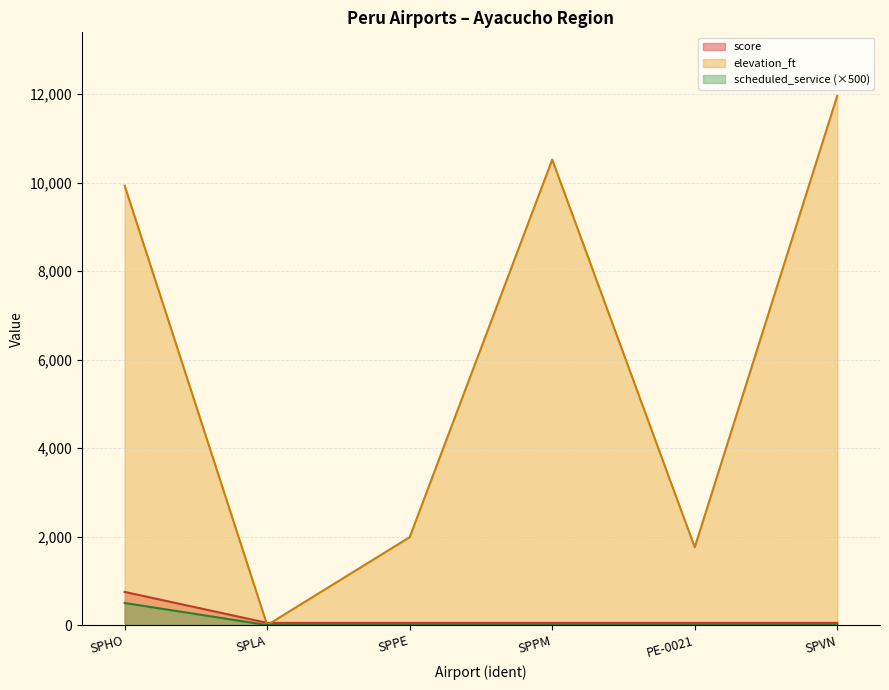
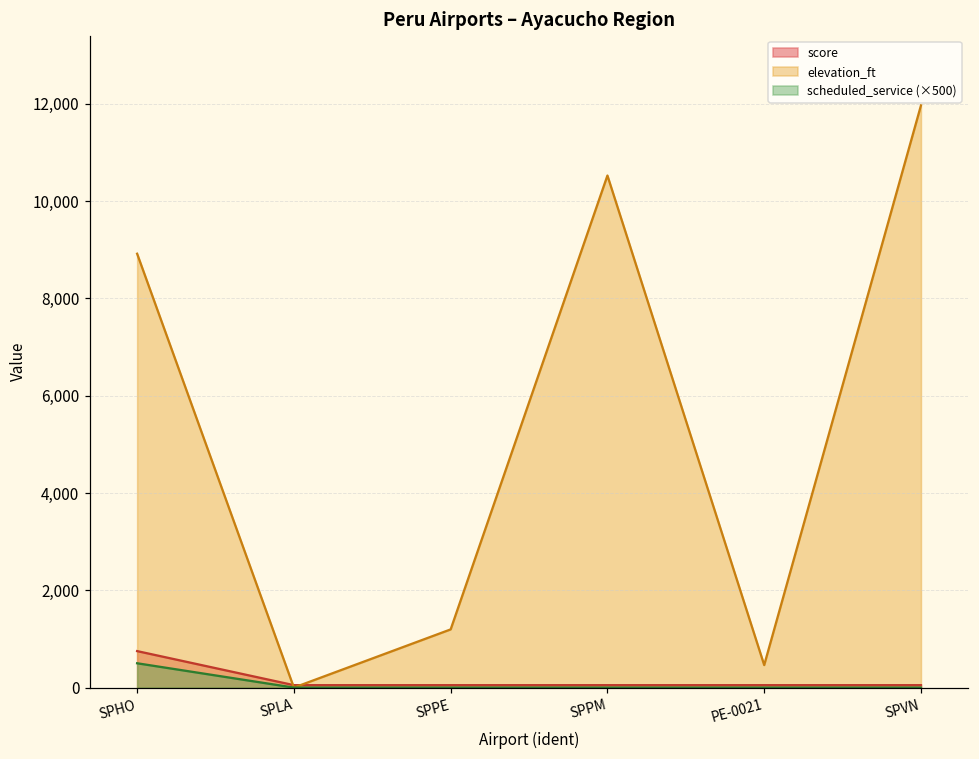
elevation_ft, SPHO: 9,900 -> 8,900
elevation_ft, SPPE: 2,000 -> 1,200
elevation_ft, PE-0021: 1,800 -> 500
